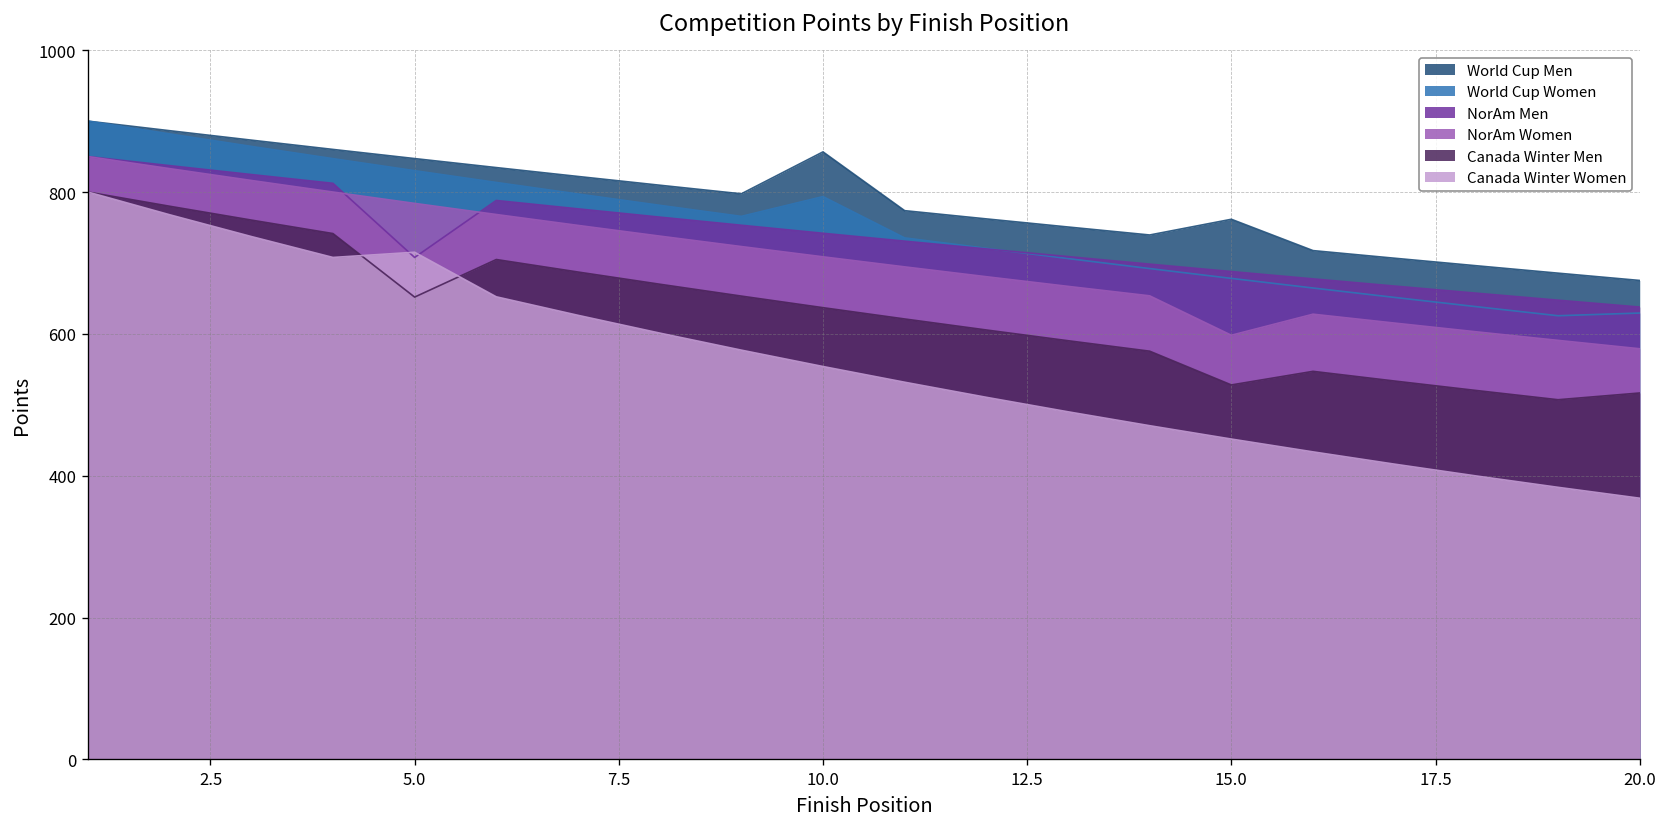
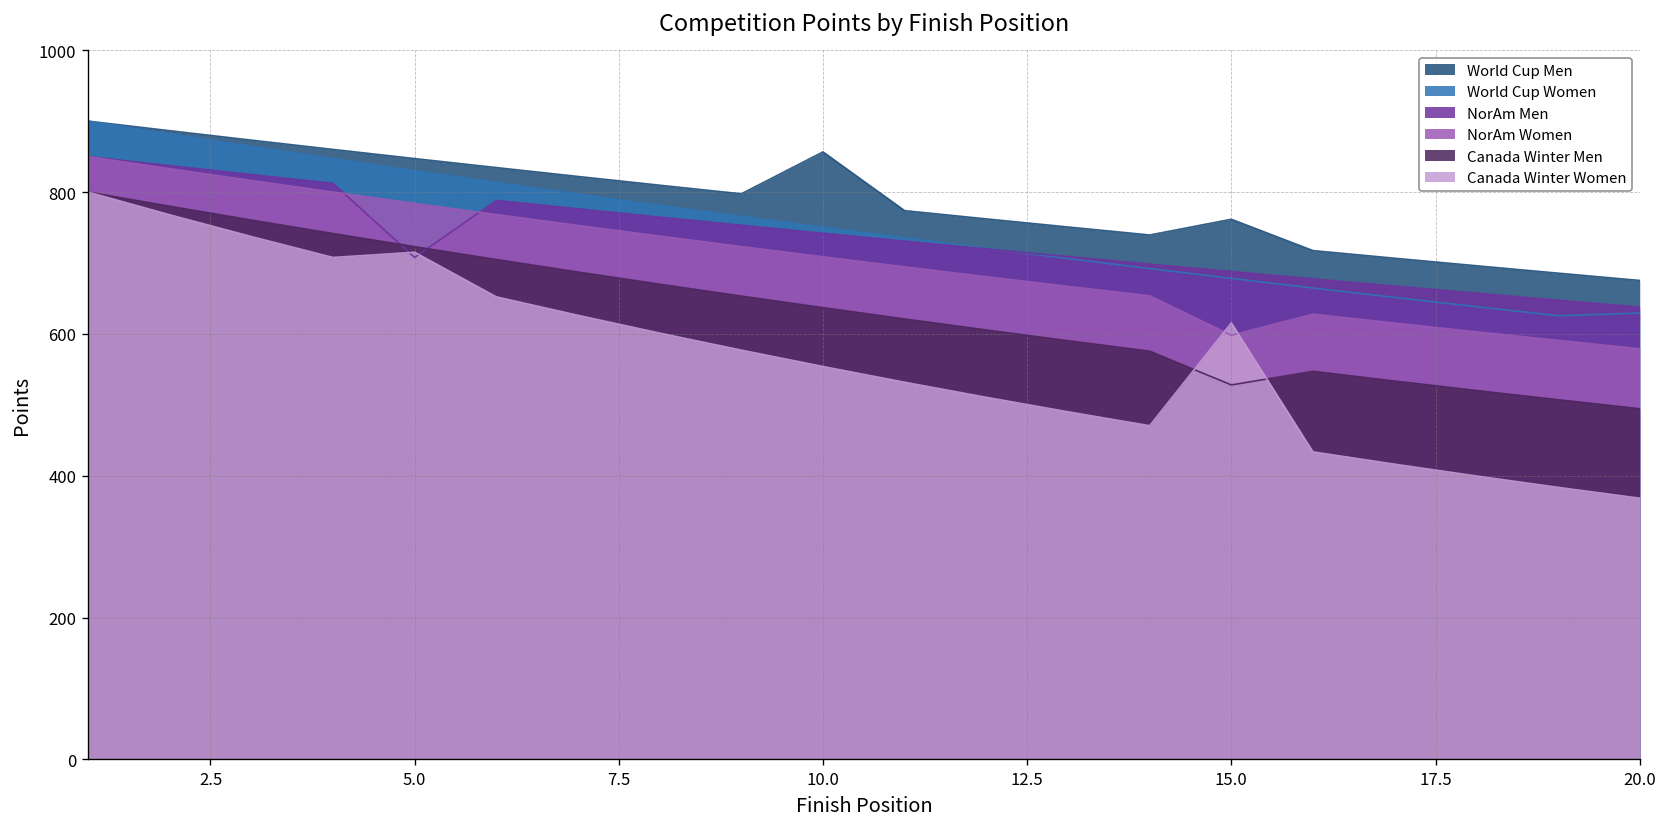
Canada Winter Men, 5.0: 650 -> 720
World Cup Women, 10.0: 790 -> 750
Canada Winter Women, 15.0: 450 -> 620
Canada Winter Men, 20.0: 520 -> 490
